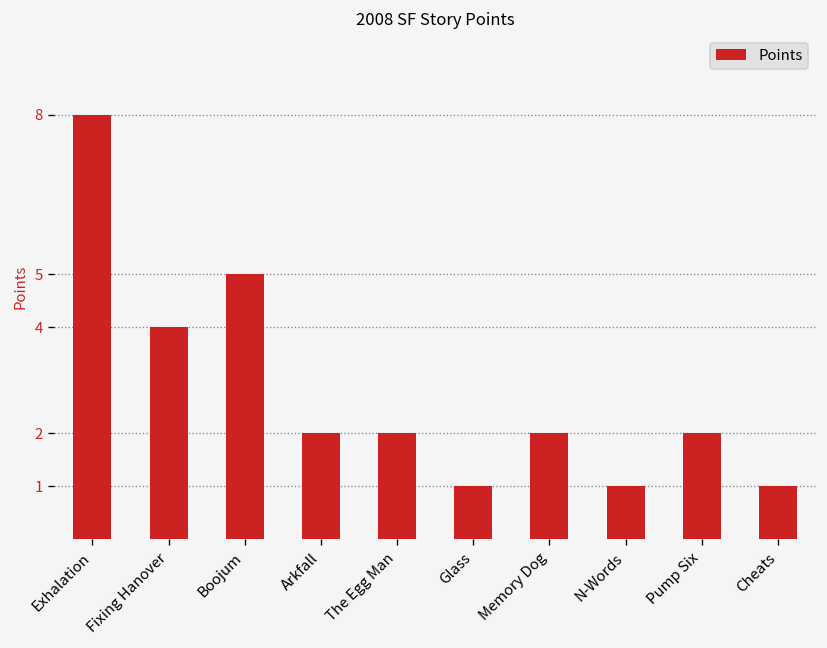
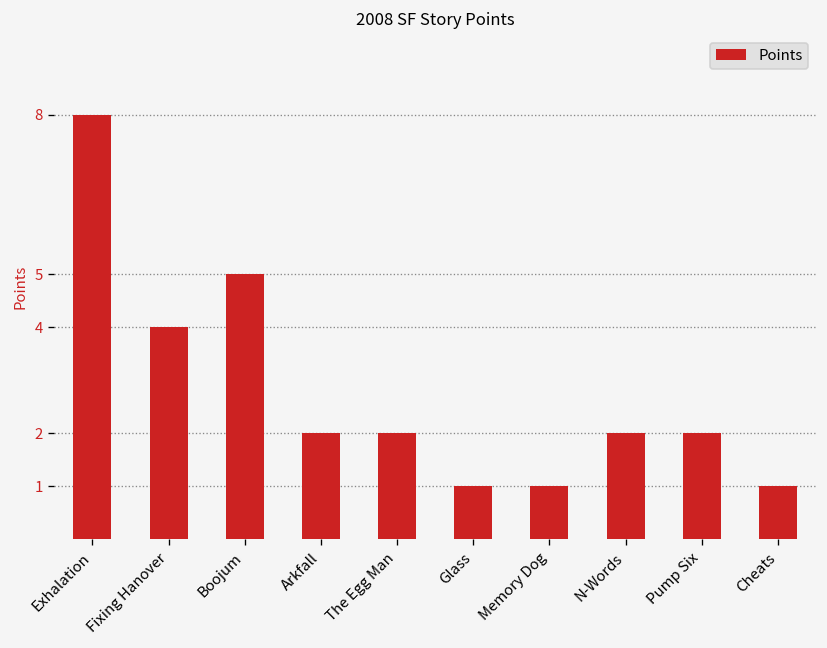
Memory Dog: 2 -> 1
N-Words: 1 -> 2
